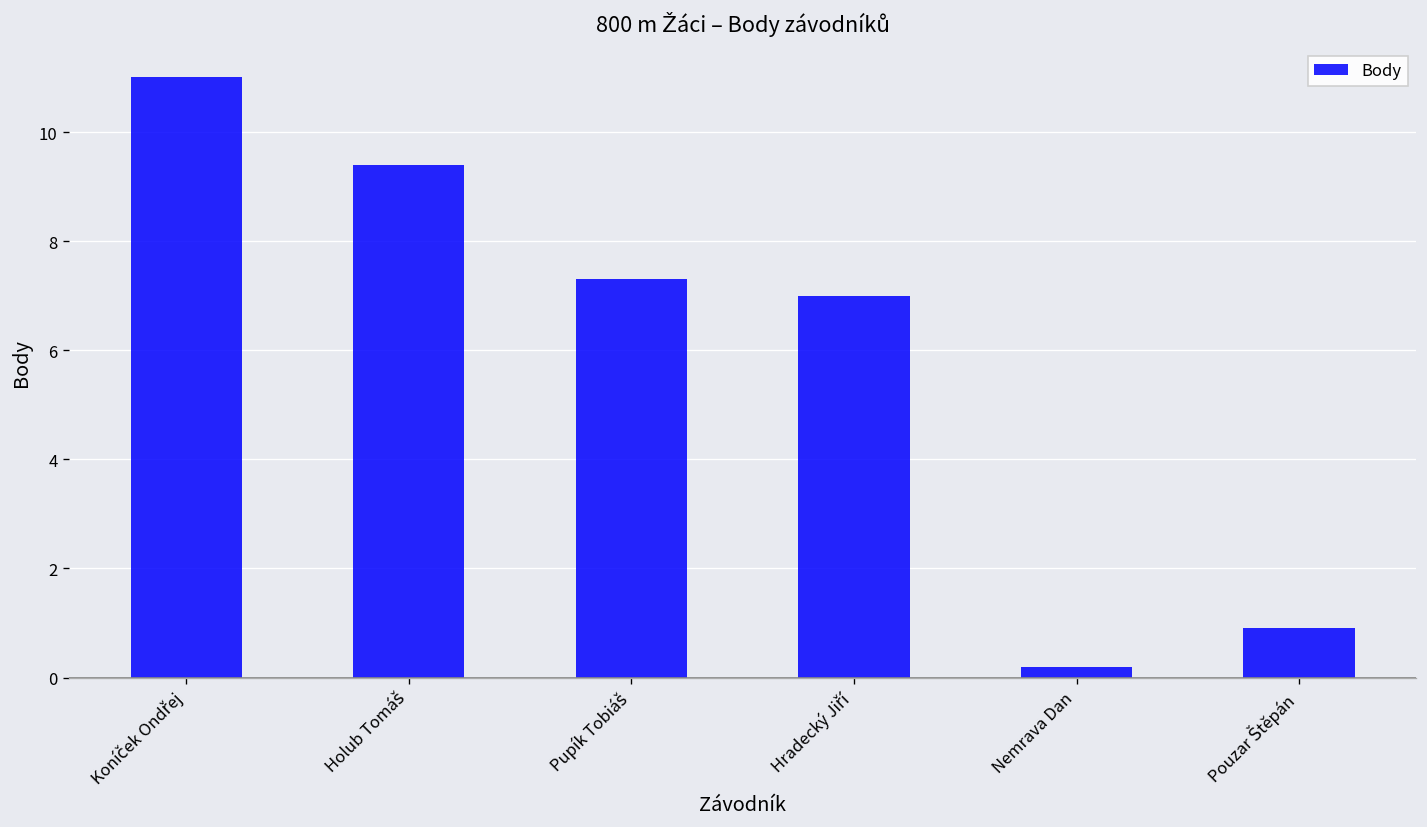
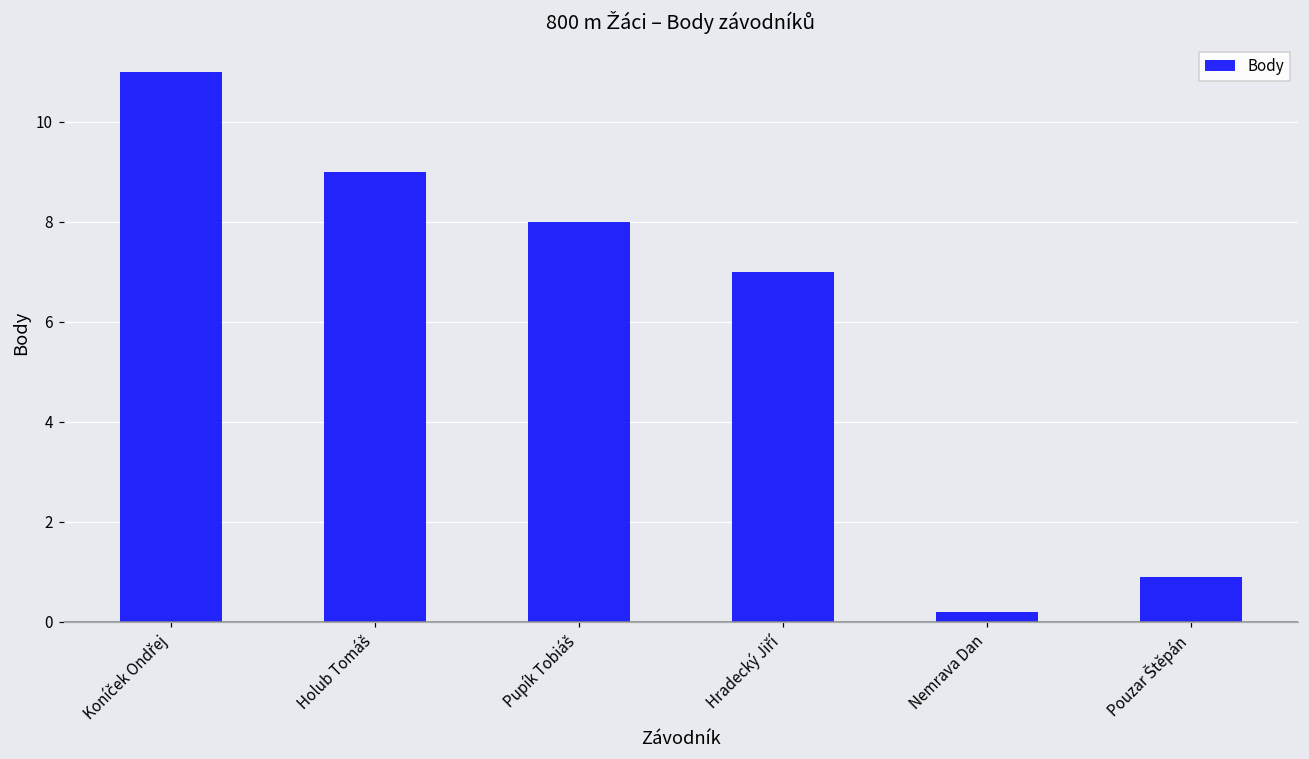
Holub Tomáš: 9.4 -> 9.0
Pupík Tobiáš: 7.3 -> 8.0
